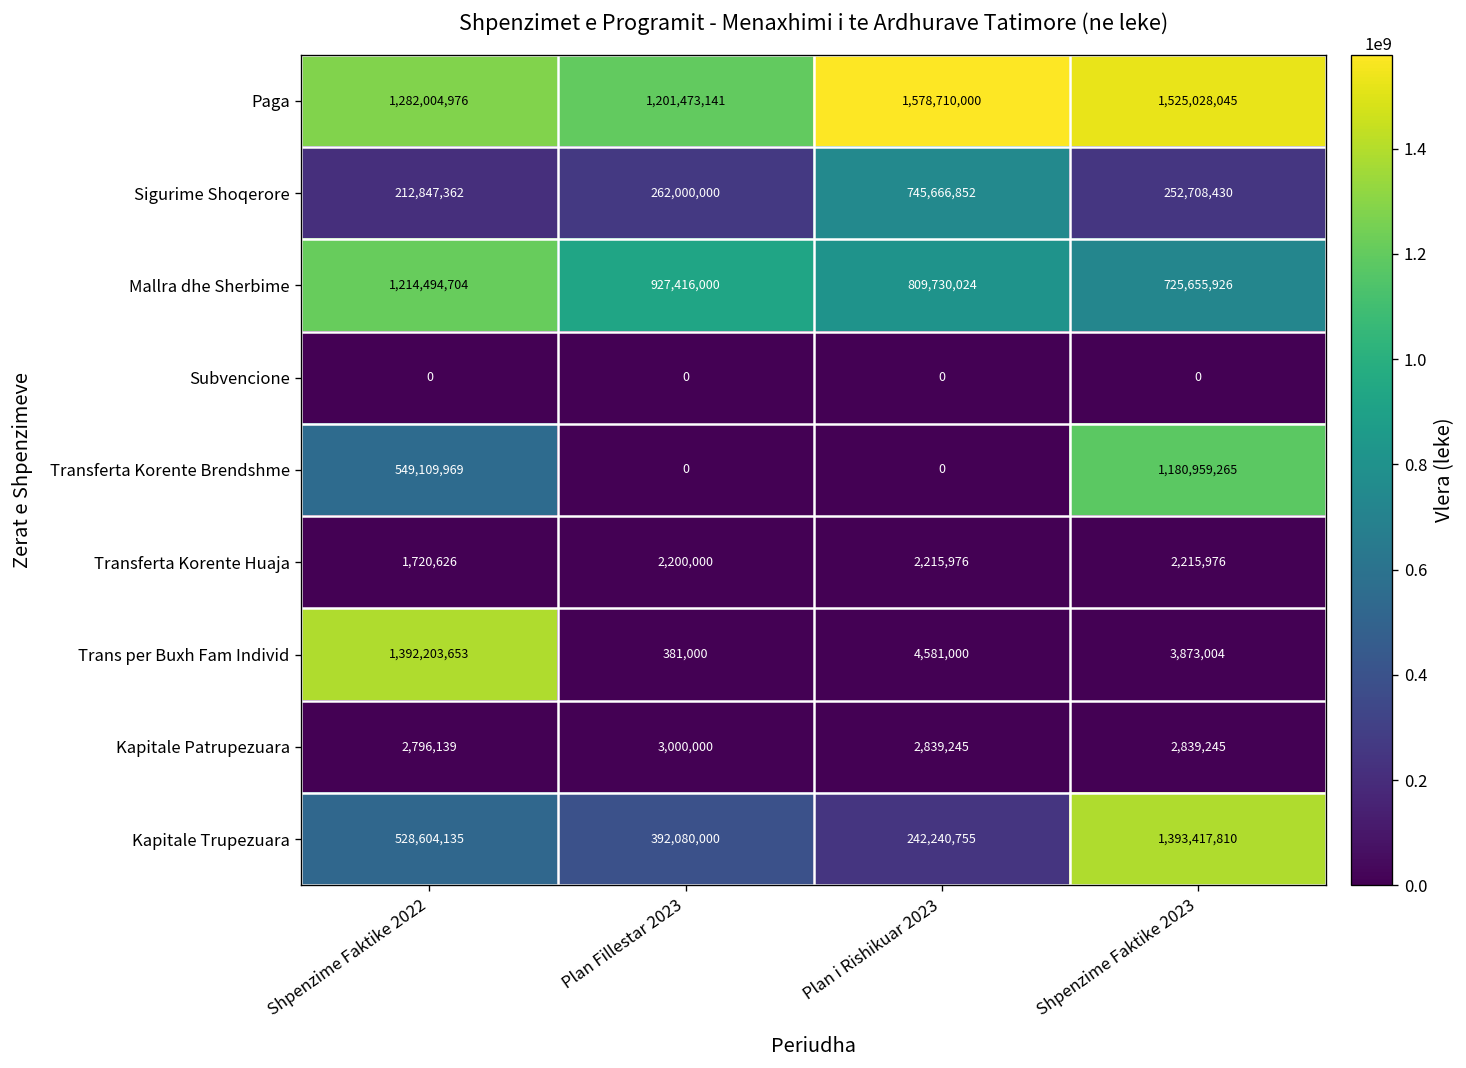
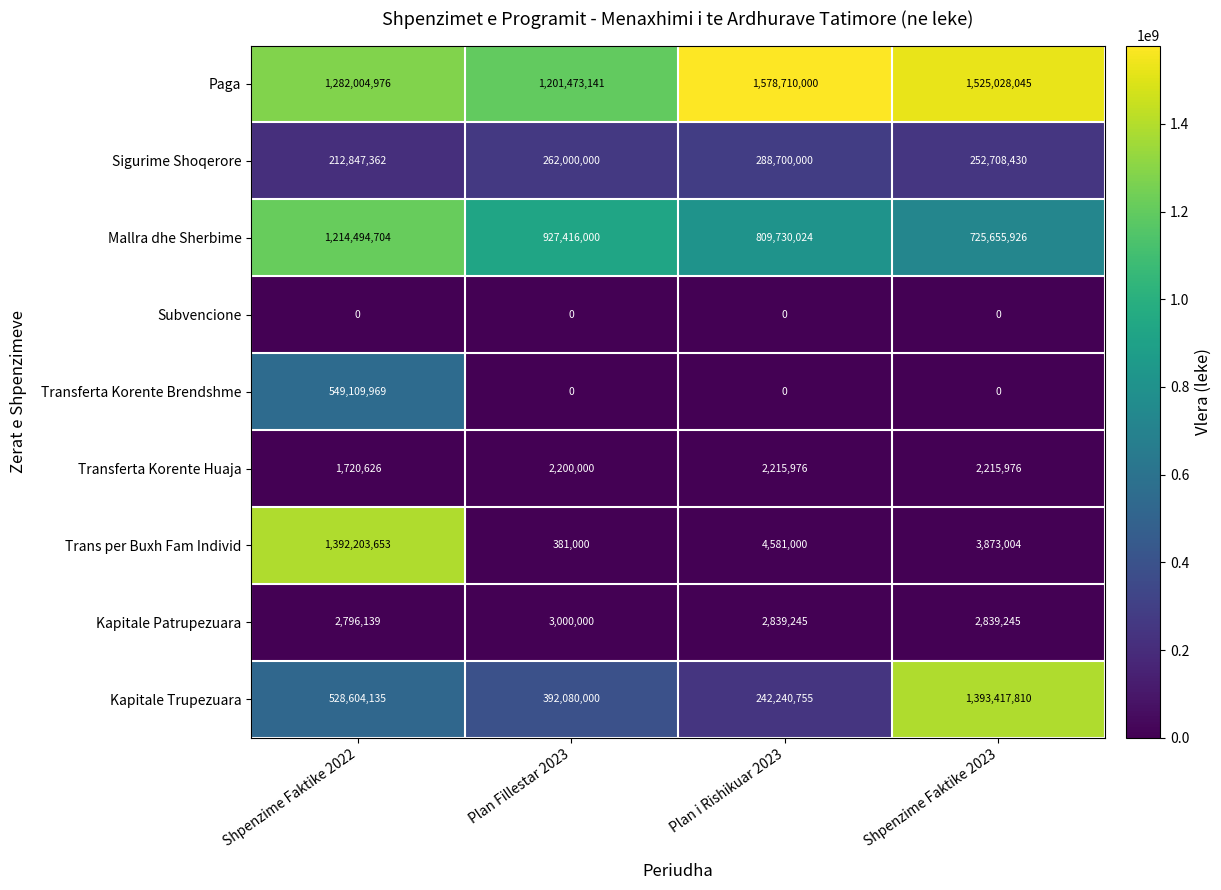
Sigurime Shoqerore, Plan i Rishikuar 2023: 745,666,852 -> 288,700,000
Transferta Korente Brendshme, Shpenzime Faktike 2023: 1,180,959,265 -> 0
